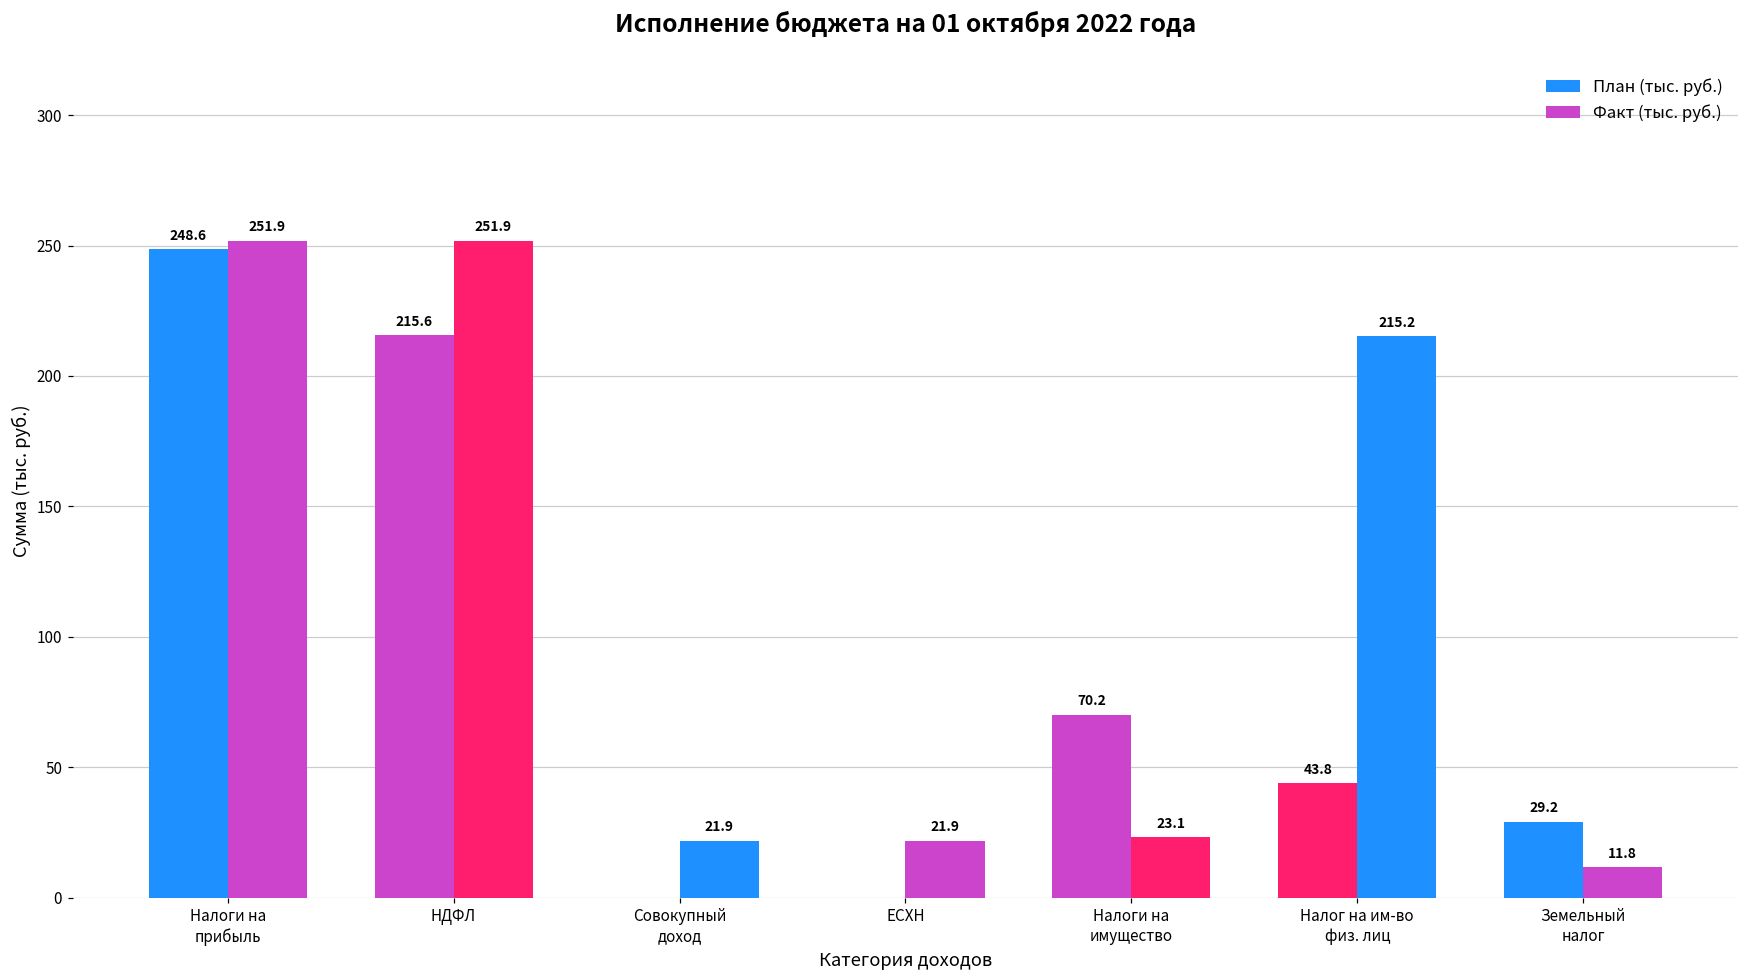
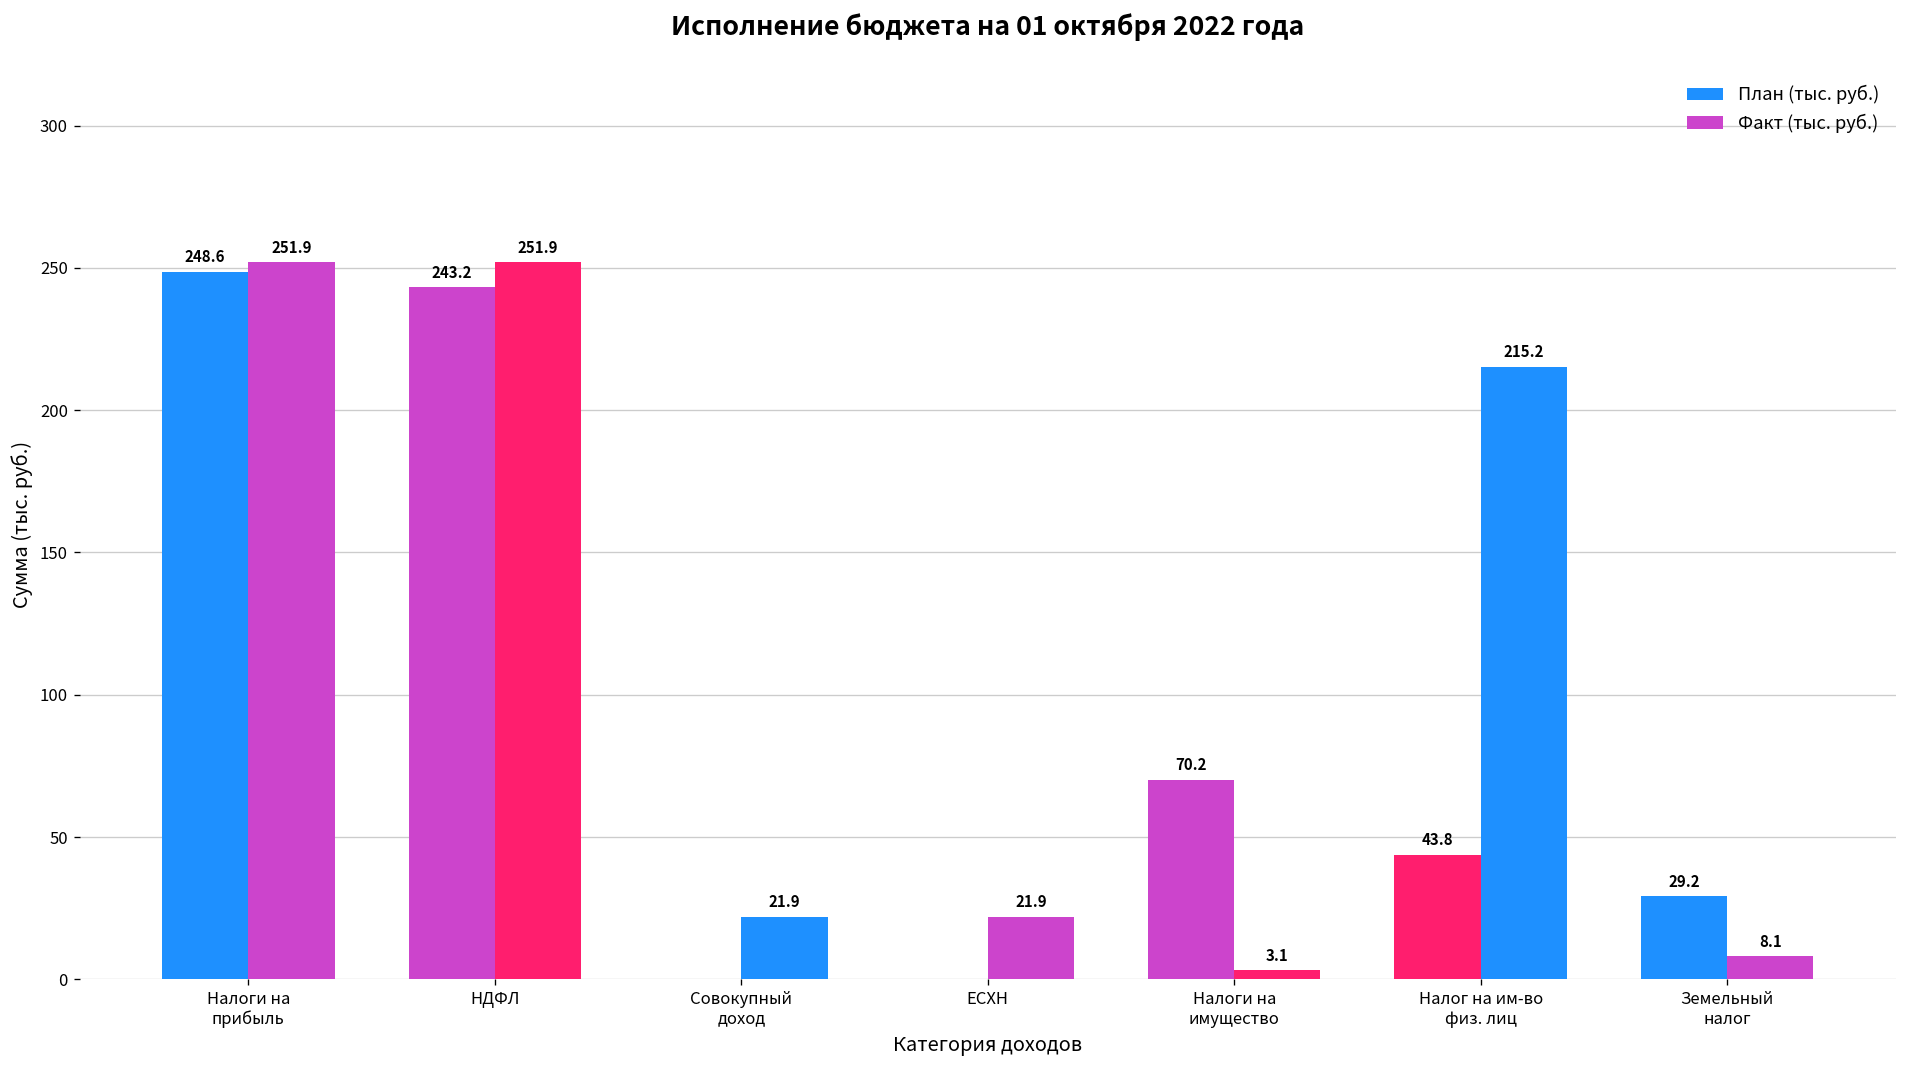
План (тыс. руб.), НДФЛ: 215.6 -> 243.2
Факт (тыс. руб.), Налоги на имущество: 23.1 -> 3.1
Факт (тыс. руб.), Земельный налог: 11.8 -> 8.1
